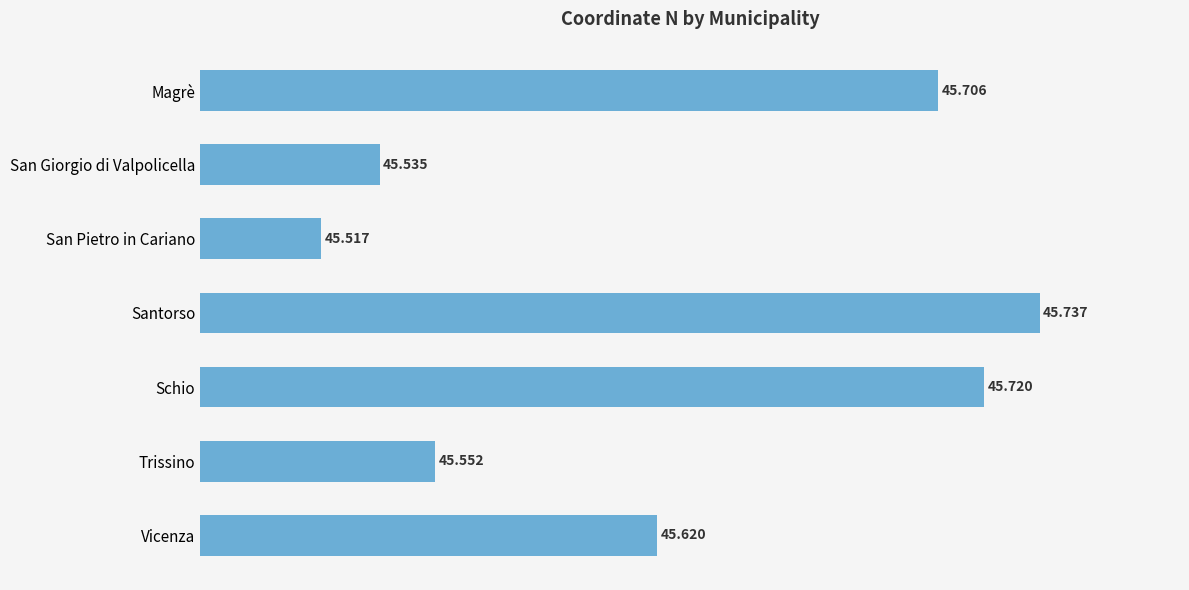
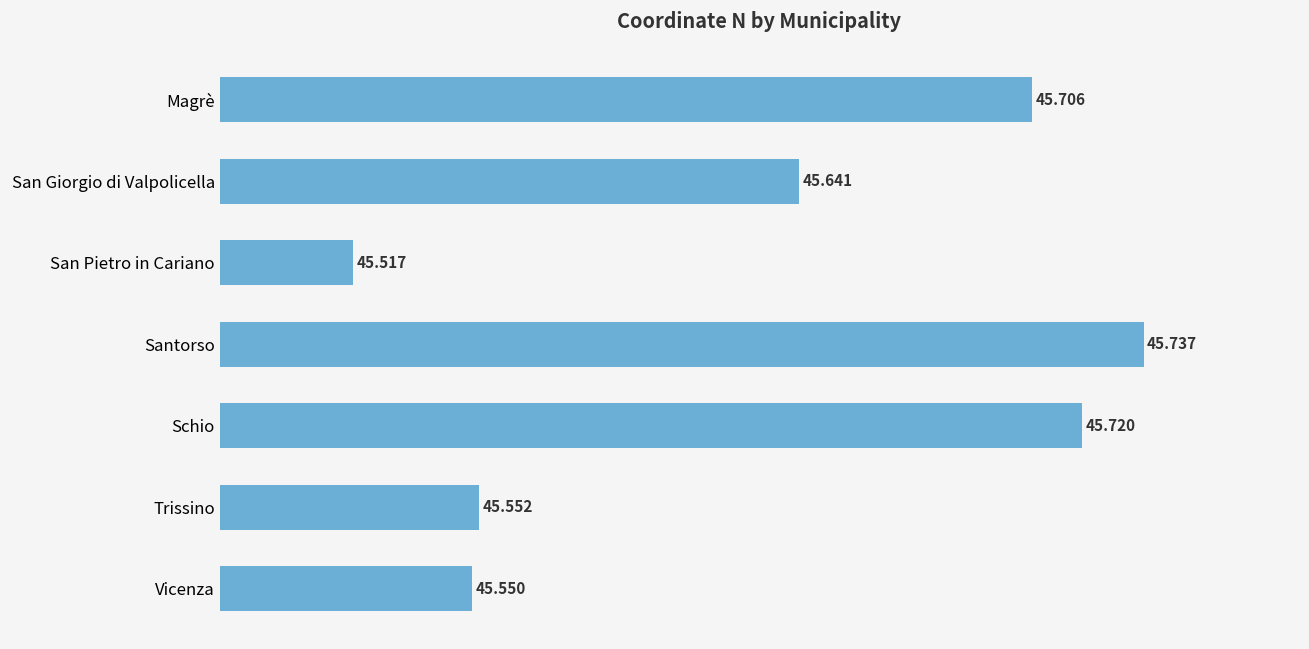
San Giorgio di Valpolicella: 45.535 -> 45.641
Vicenza: 45.620 -> 45.550
